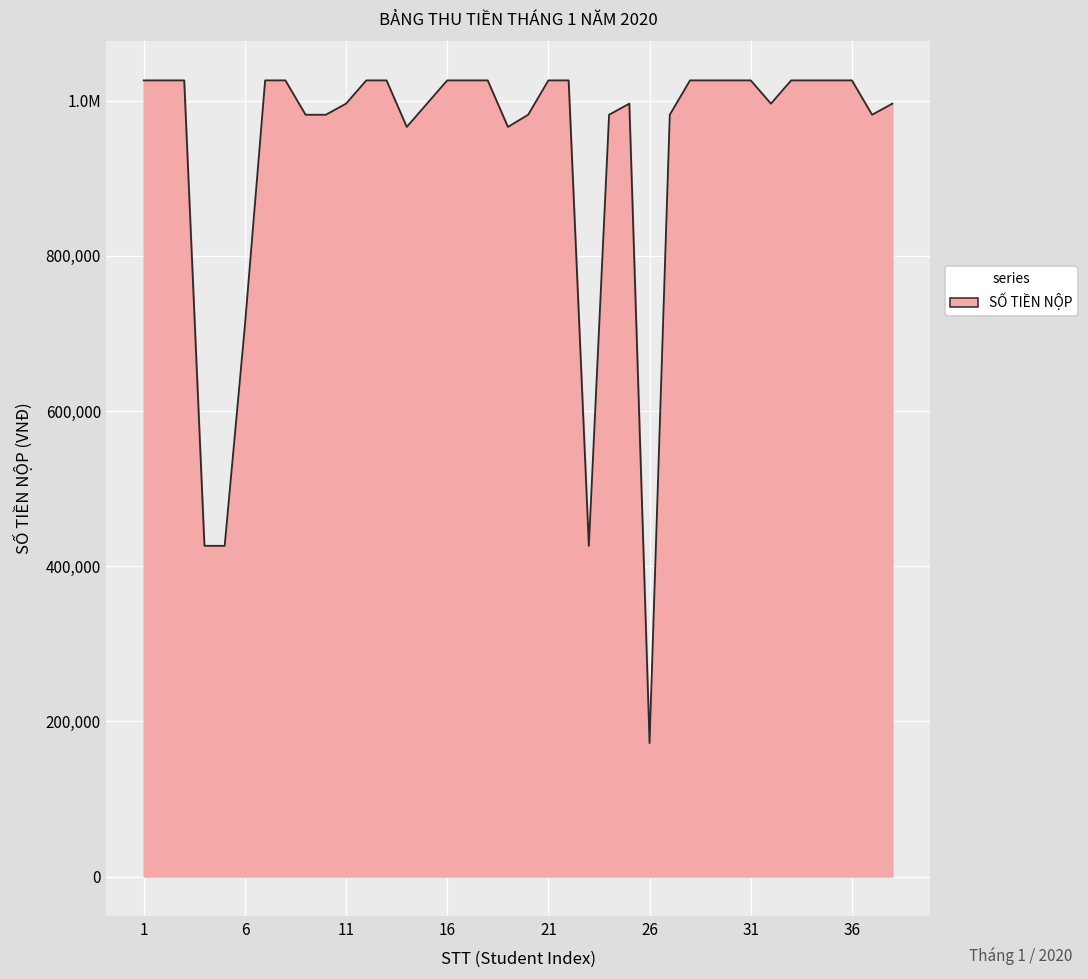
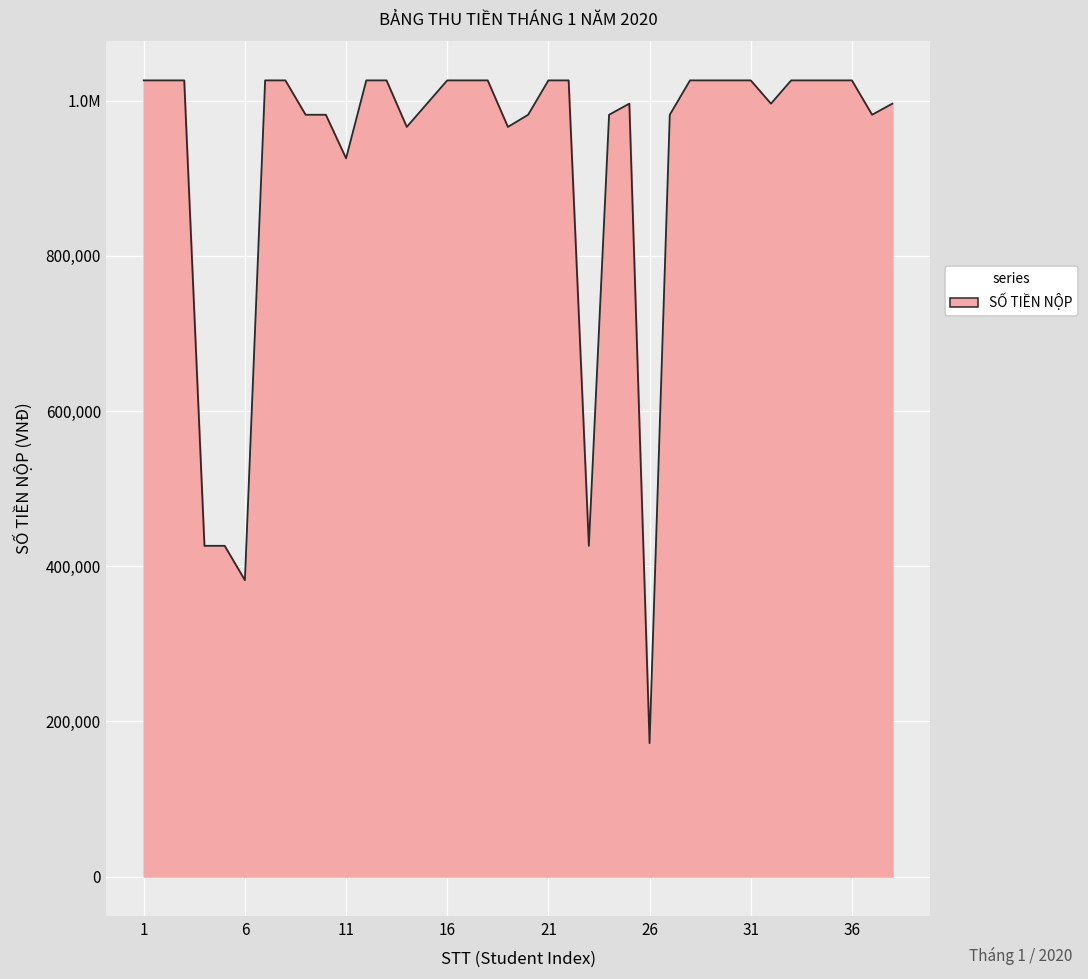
6: 710,000 -> 380,000
11: 1,000,000 -> 930,000
